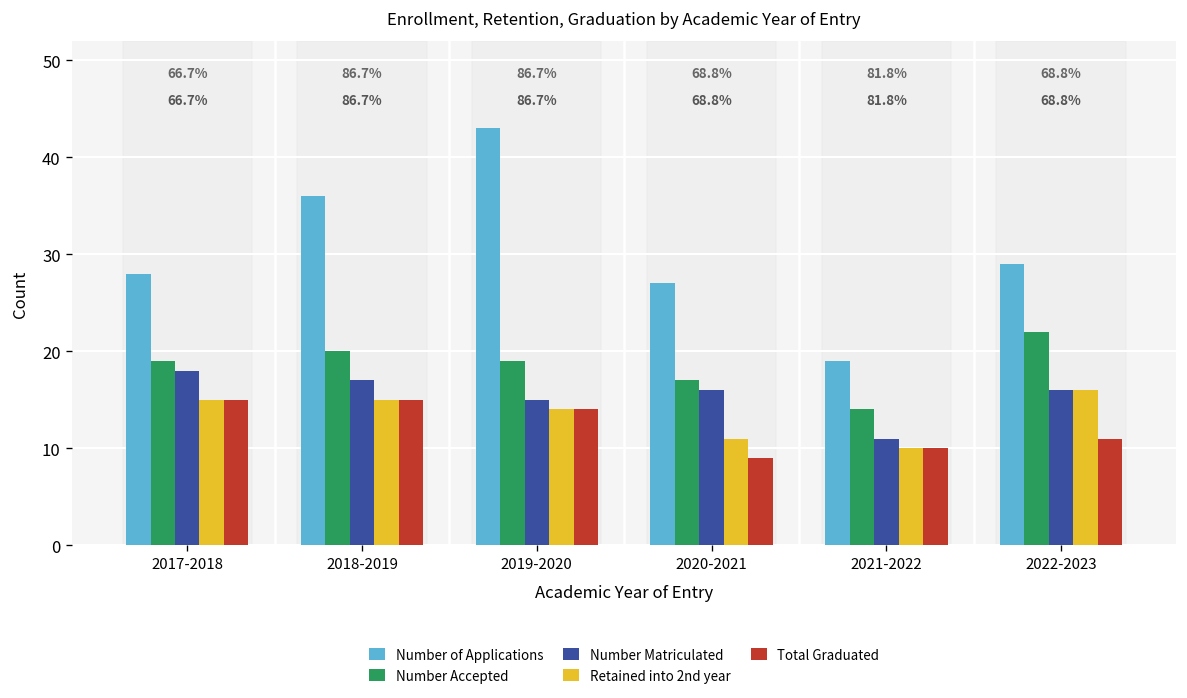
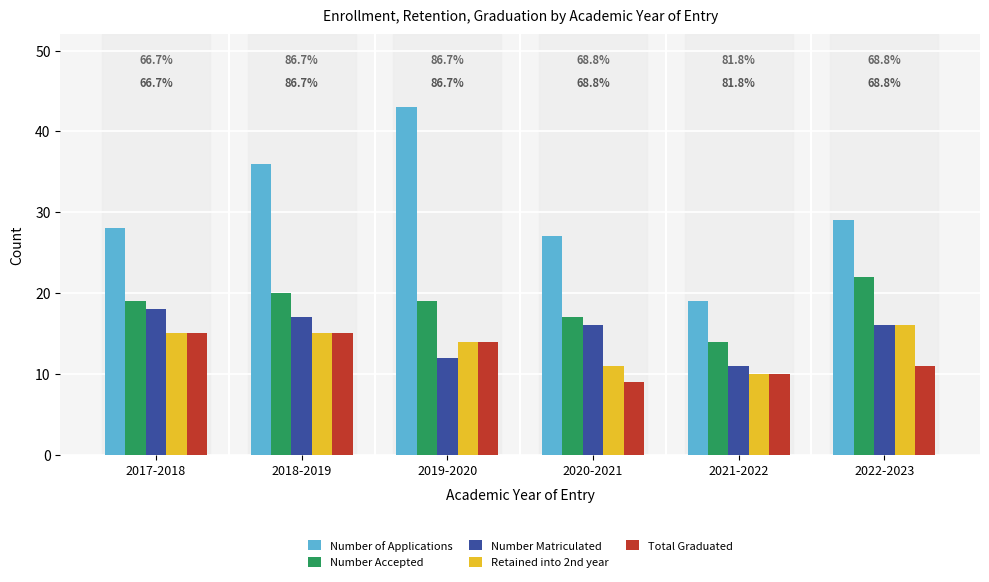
Number Matriculated, 2019-2020: 15 -> 12
